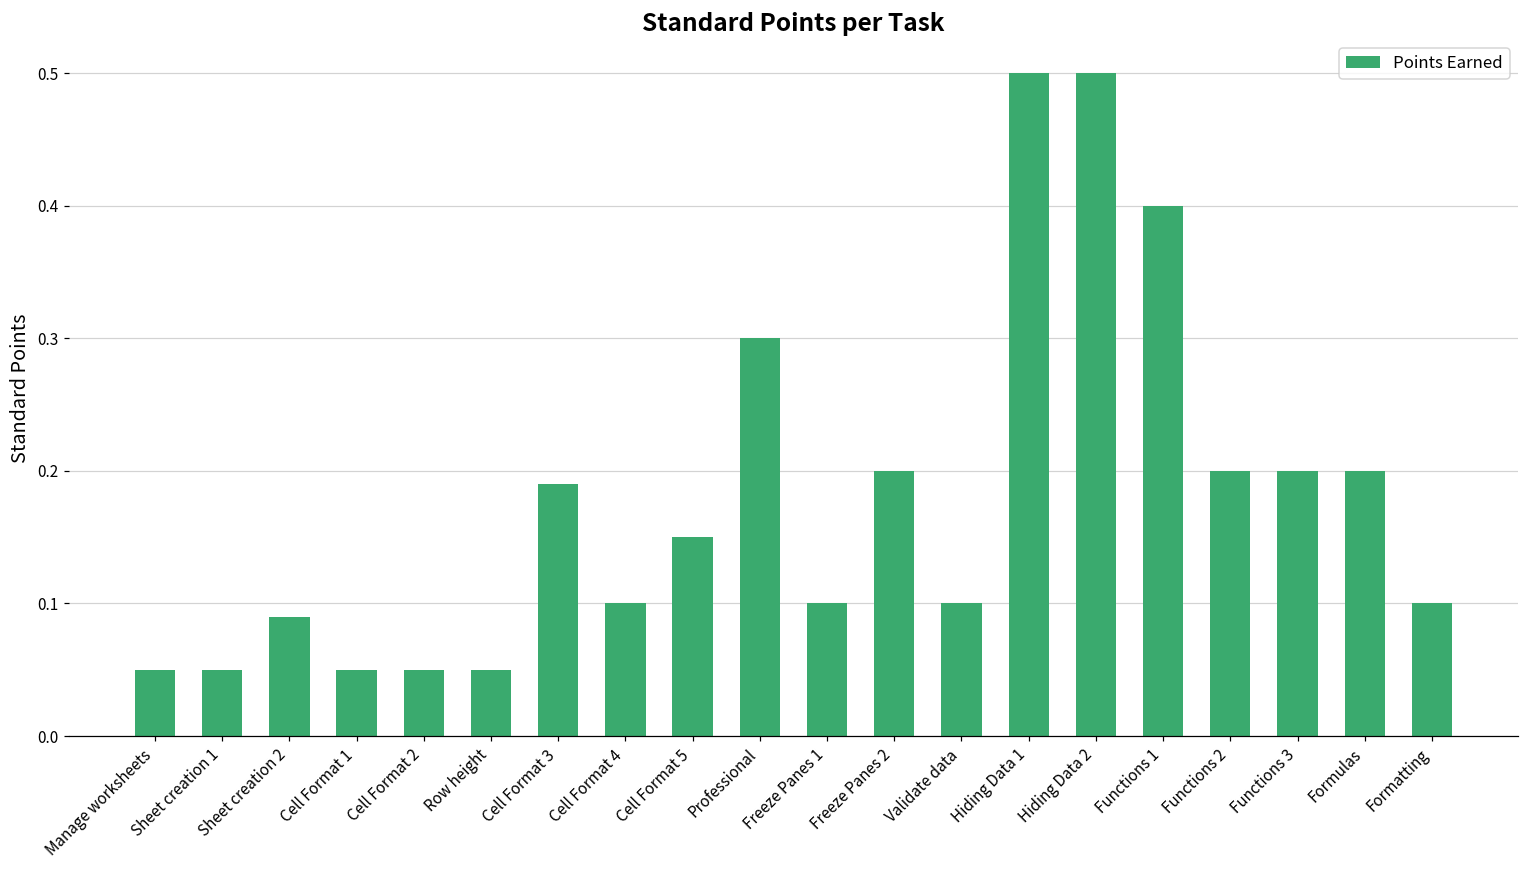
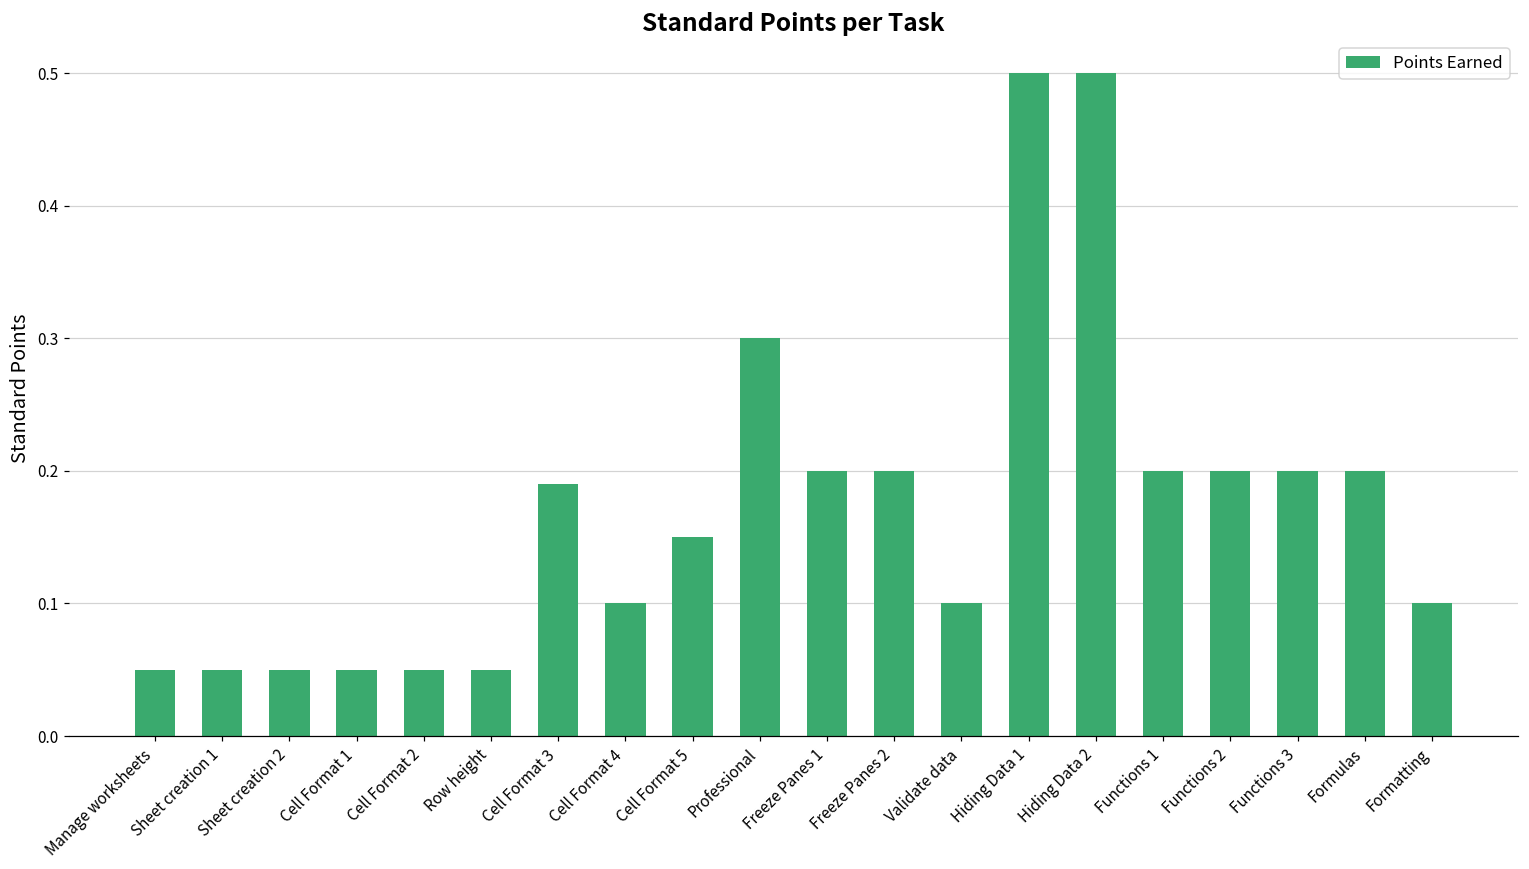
Sheet creation 2: 0.09 -> 0.05
Freeze Panes 1: 0.1 -> 0.2
Functions 1: 0.4 -> 0.2
